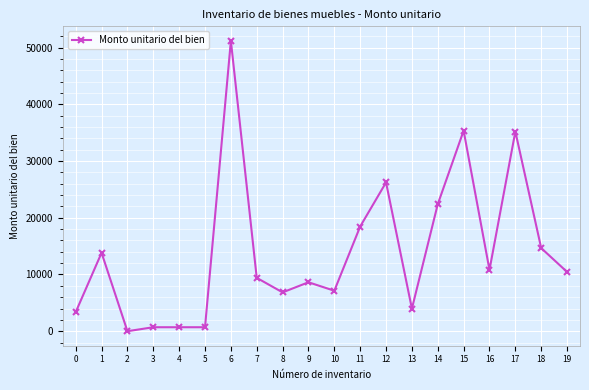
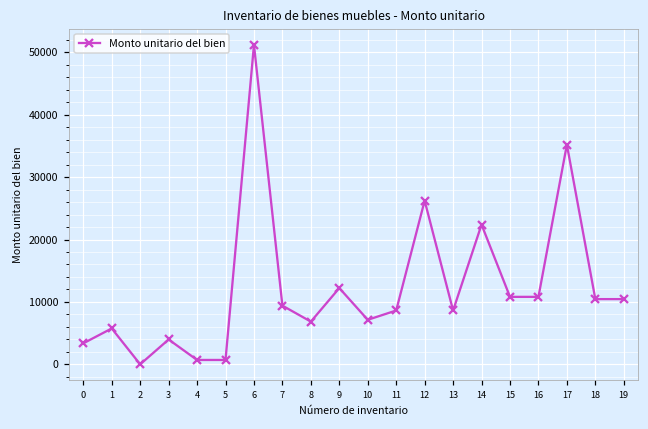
1: 14000 -> 6000
3: 1000 -> 4000
9: 9000 -> 12000
11: 18000 -> 9000
13: 4000 -> 9000
15: 35000 -> 11000
18: 15000 -> 10000
